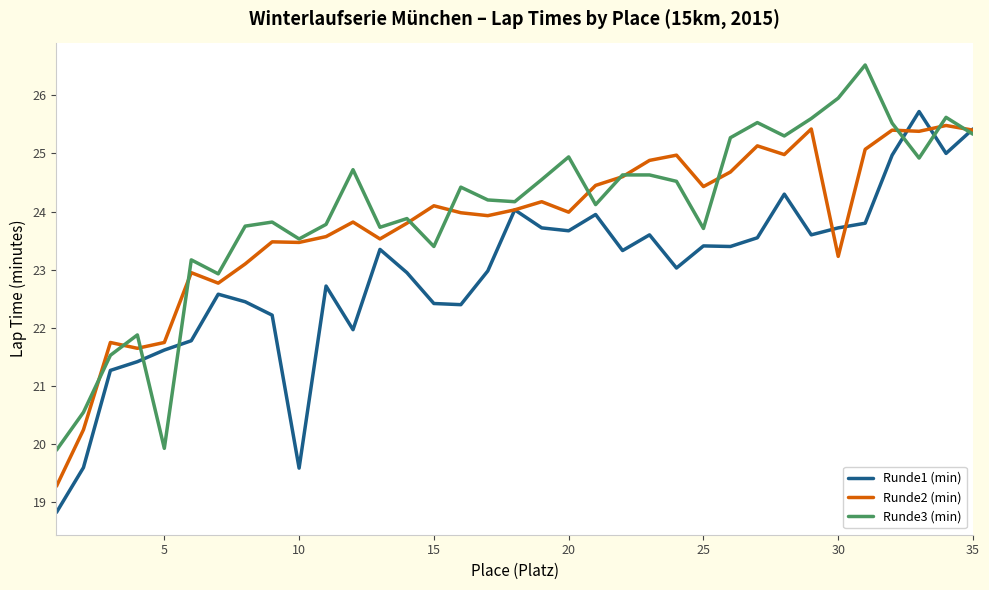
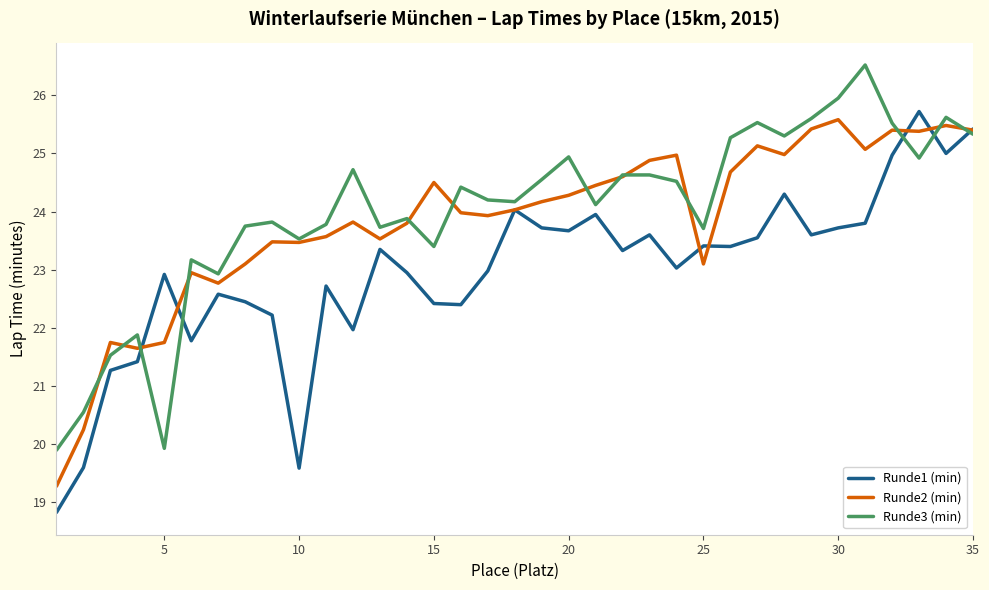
Runde1 (min), 5: 21.6 -> 22.9
Runde2 (min), 15: 24.1 -> 24.5
Runde2 (min), 20: 24.0 -> 24.3
Runde2 (min), 25: 24.4 -> 23.1
Runde2 (min), 30: 23.2 -> 25.6
